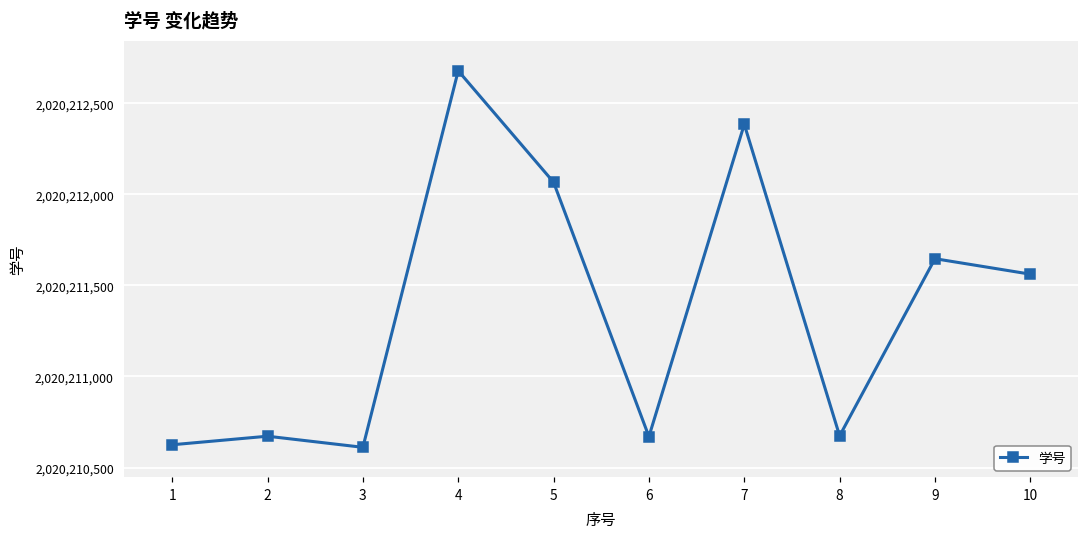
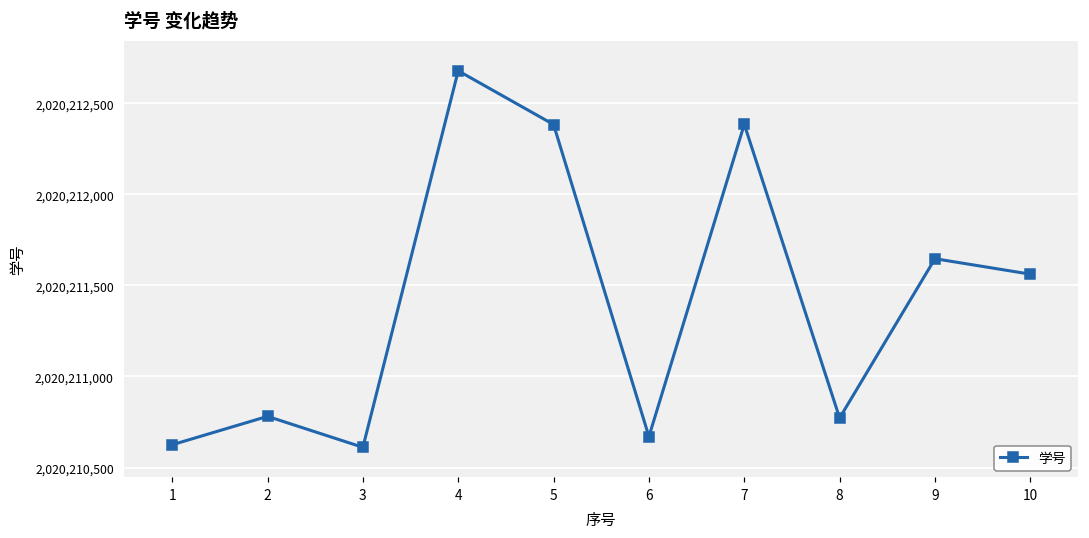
2: 2,020,210,670 -> 2,020,210,780
5: 2,020,212,070 -> 2,020,212,380
8: 2,020,210,670 -> 2,020,210,770
